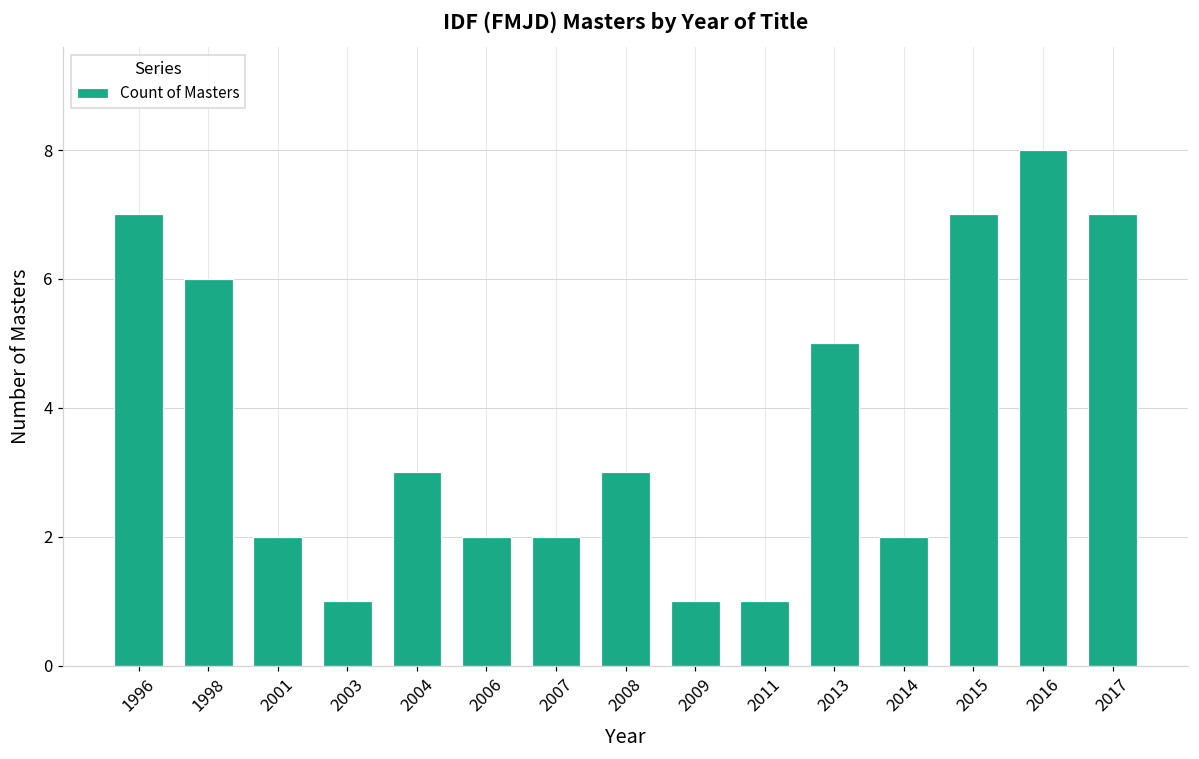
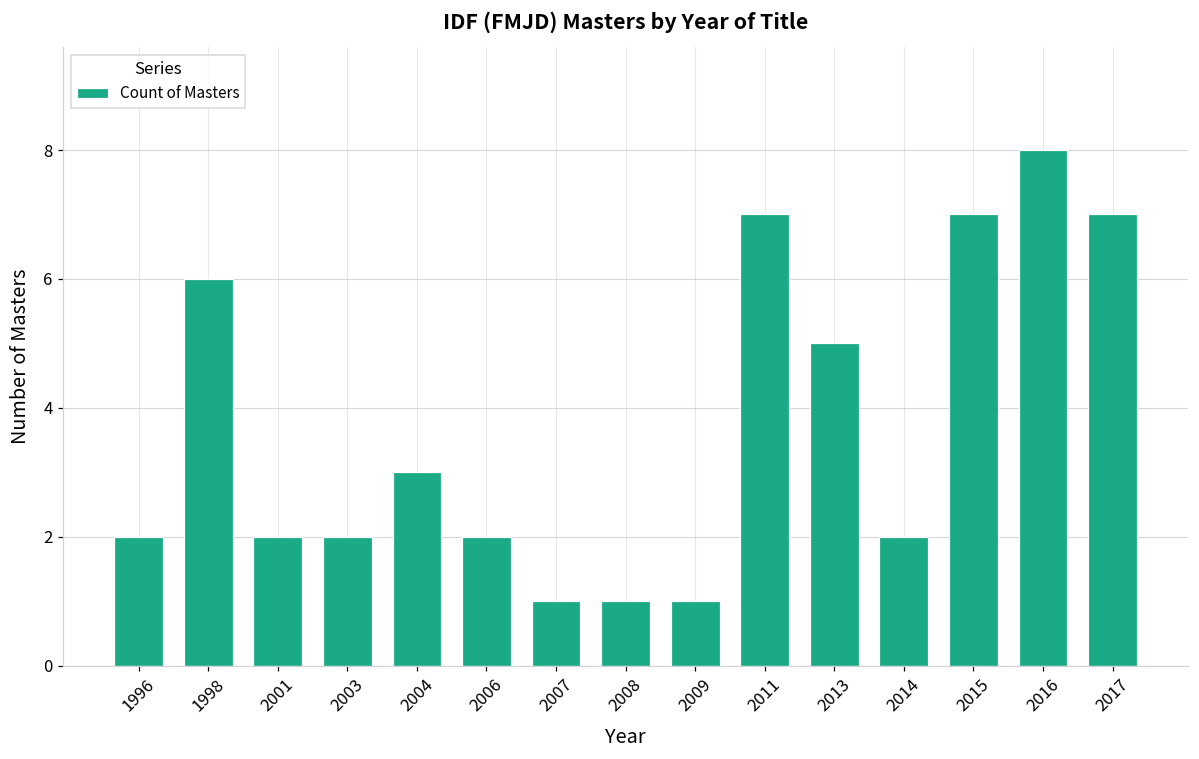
1996: 7 -> 2
2003: 1 -> 2
2007: 2 -> 1
2008: 3 -> 1
2011: 1 -> 7
